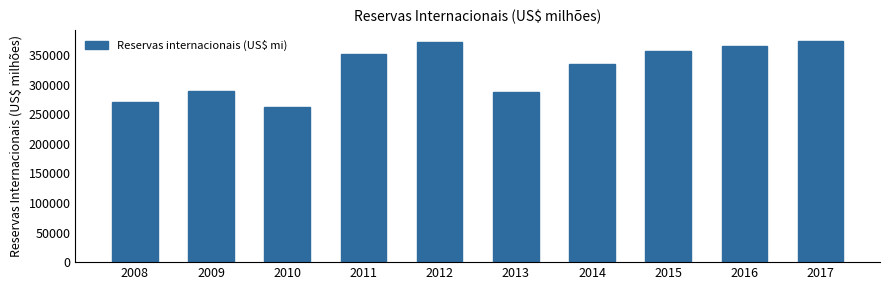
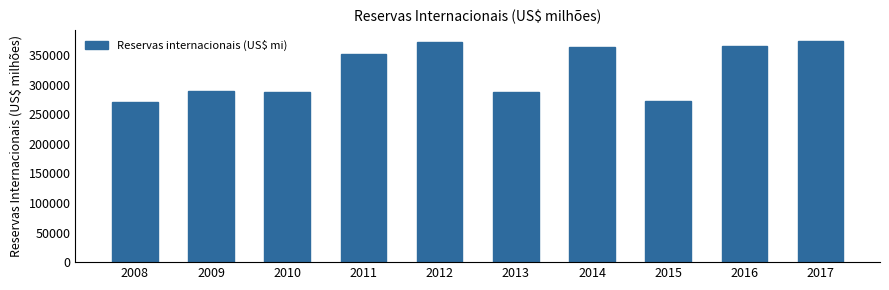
2010: 260000 -> 290000
2014: 340000 -> 360000
2015: 360000 -> 270000
